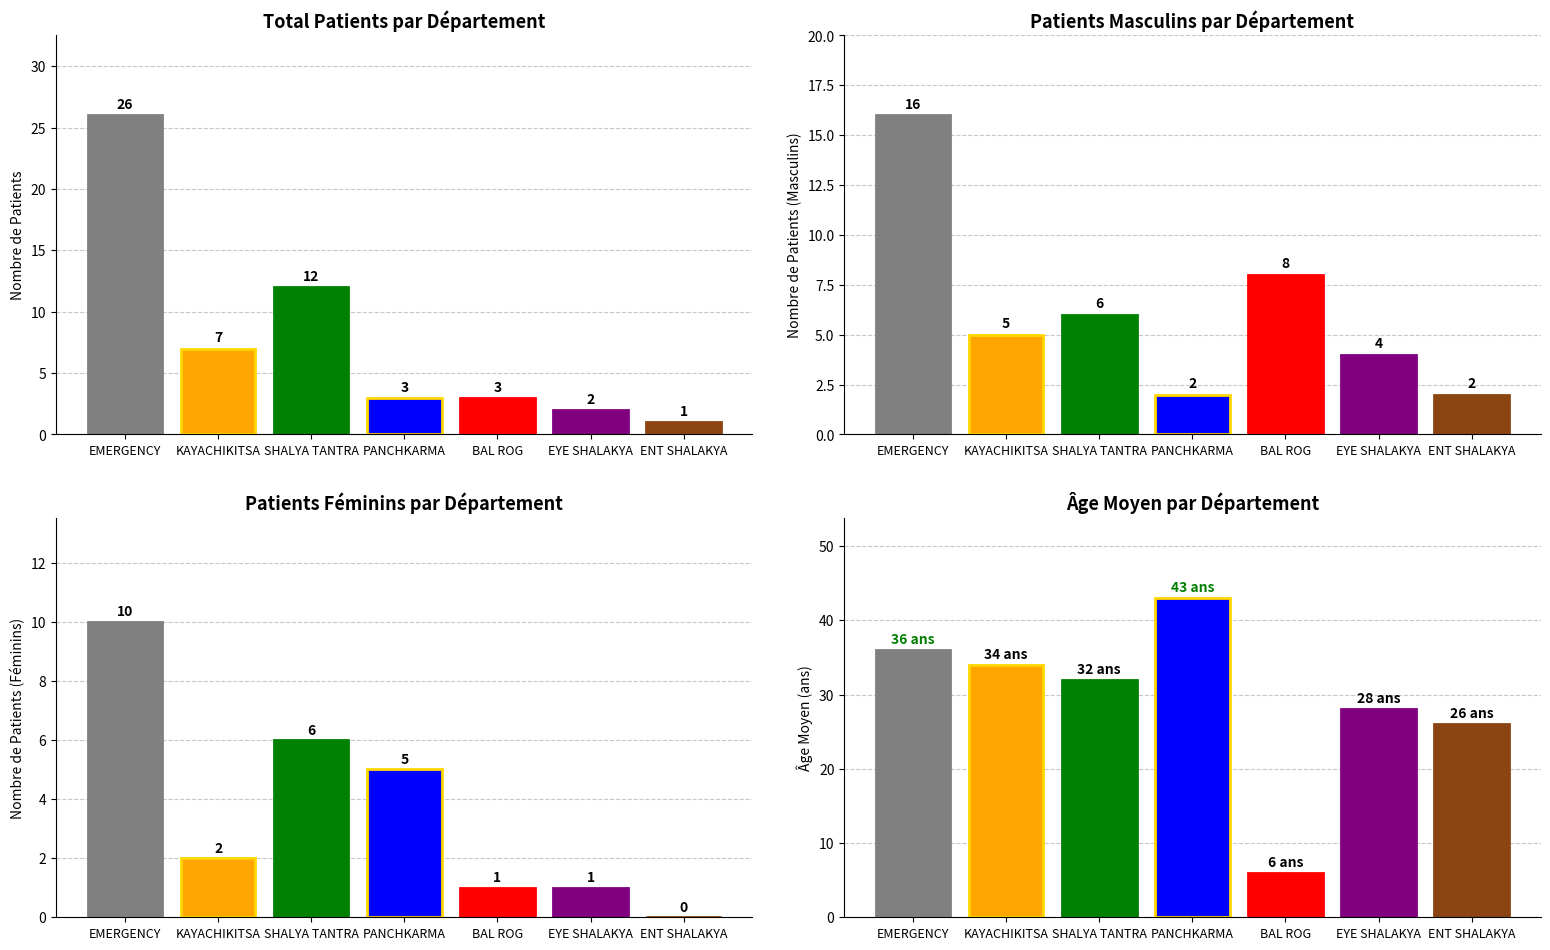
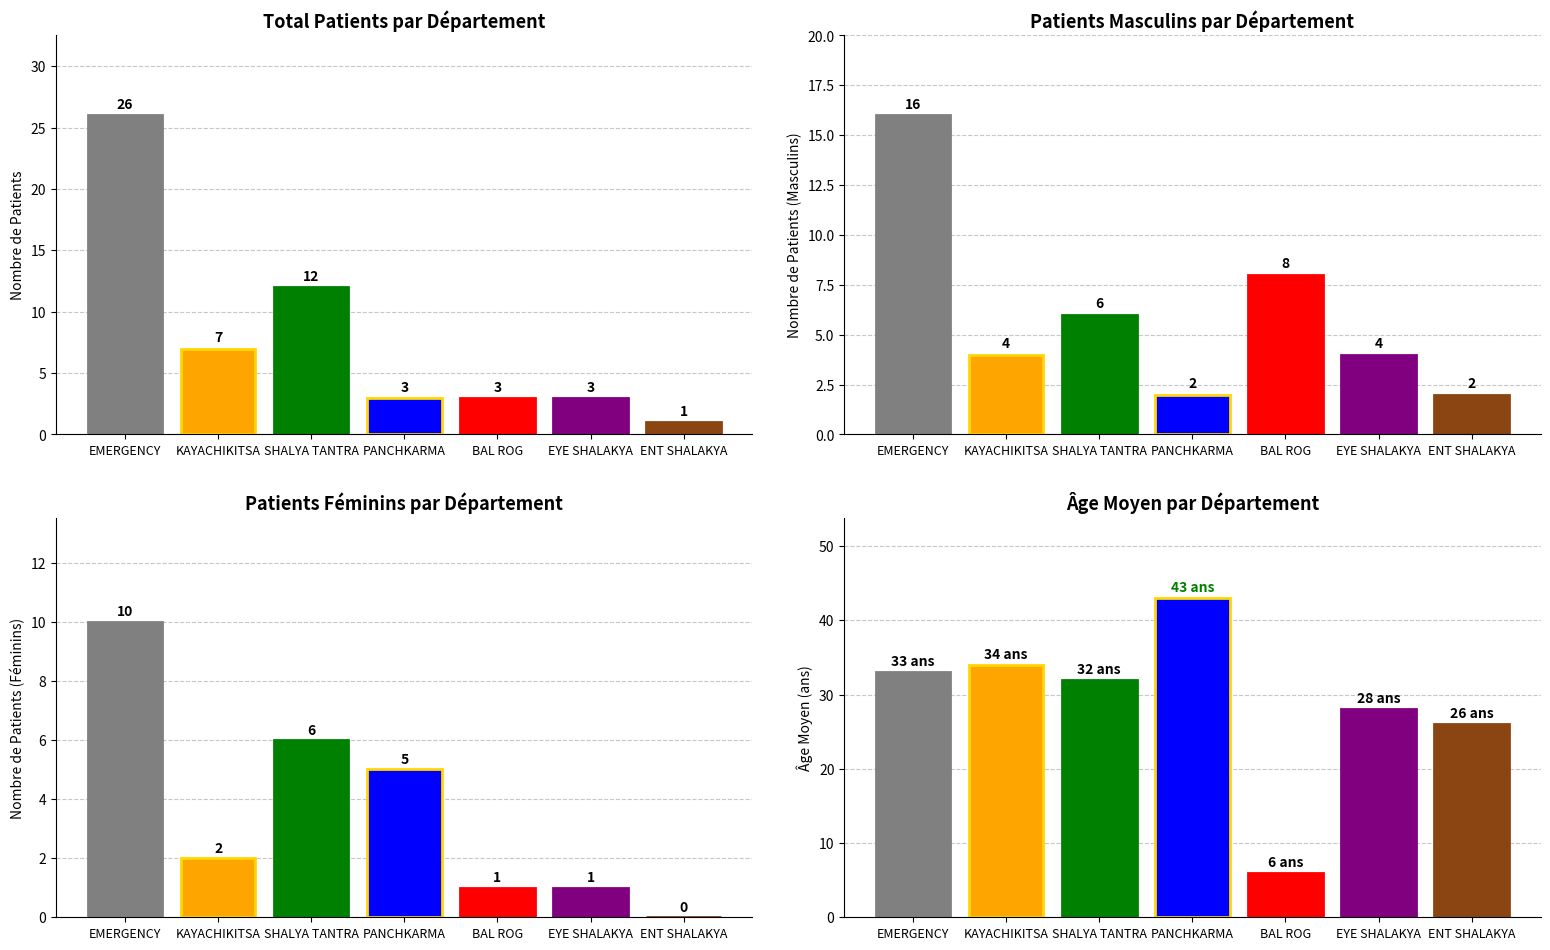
Total Patients par Département, EYE SHALAKYA: 2 -> 3
Patients Masculins par Département, KAYACHIKITSA: 5 -> 4
Âge Moyen par Département, EMERGENCY: 36 -> 33
